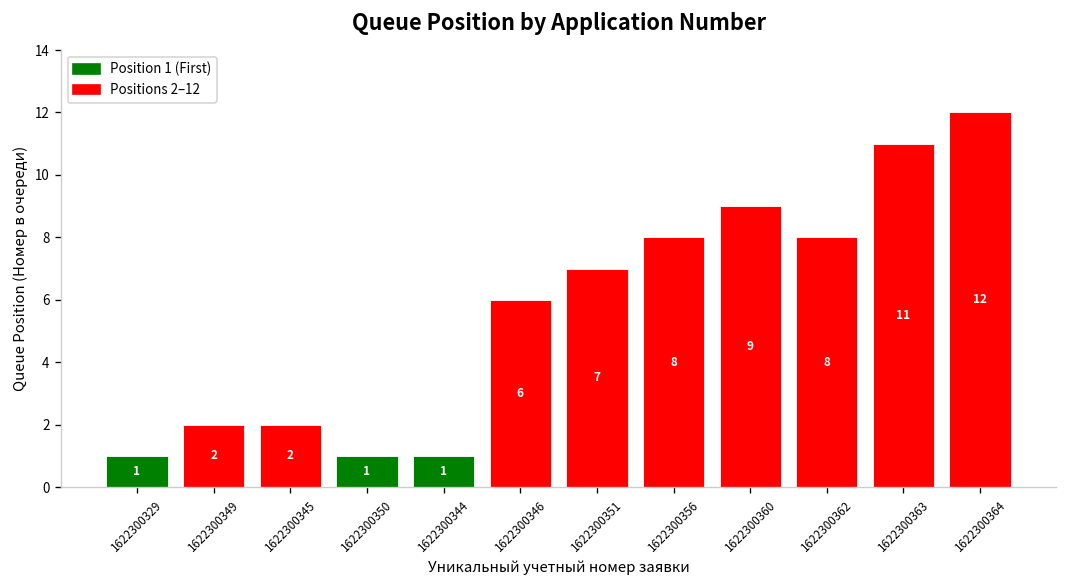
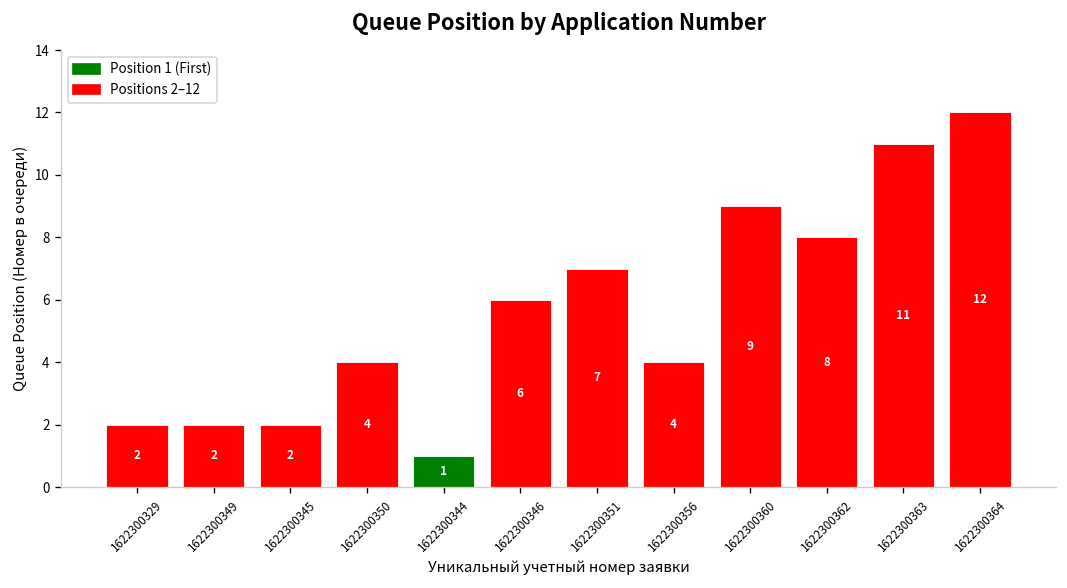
1622300329: 1 -> 2
1622300350: 1 -> 4
1622300356: 8 -> 4
